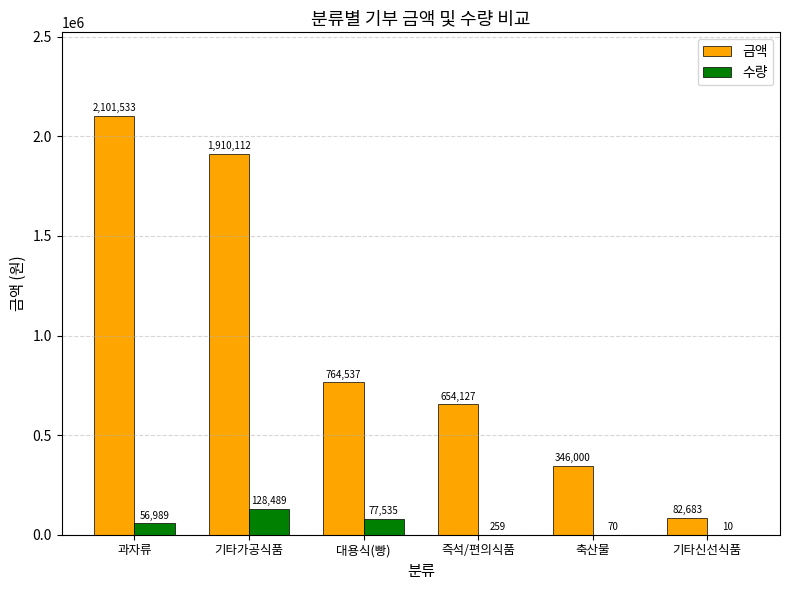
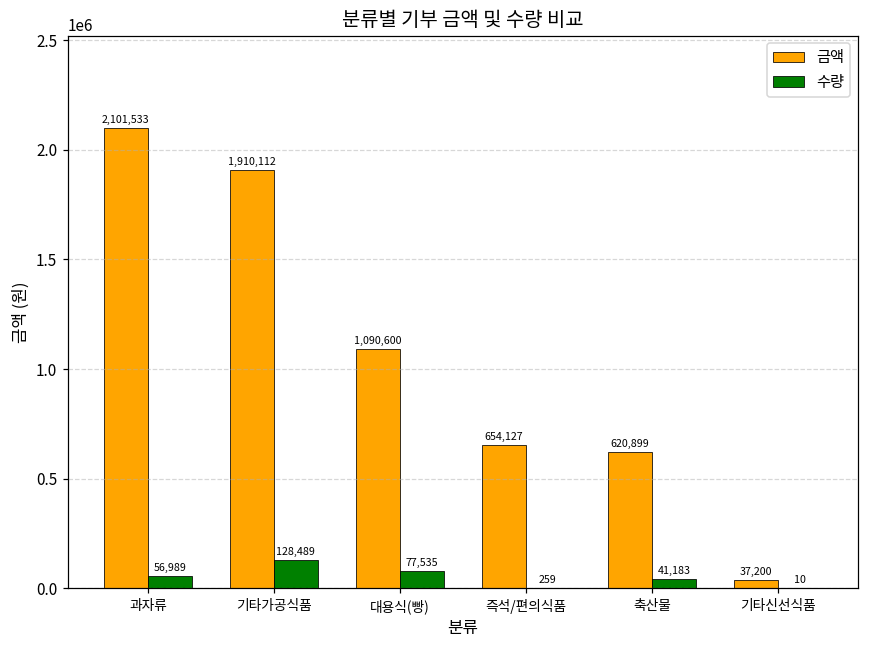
금액, 대용식(빵): 764,537 -> 1,090,600
금액, 축산물: 346,000 -> 620,899
수량, 축산물: 70 -> 41,183
금액, 기타신선식품: 82,683 -> 37,200
